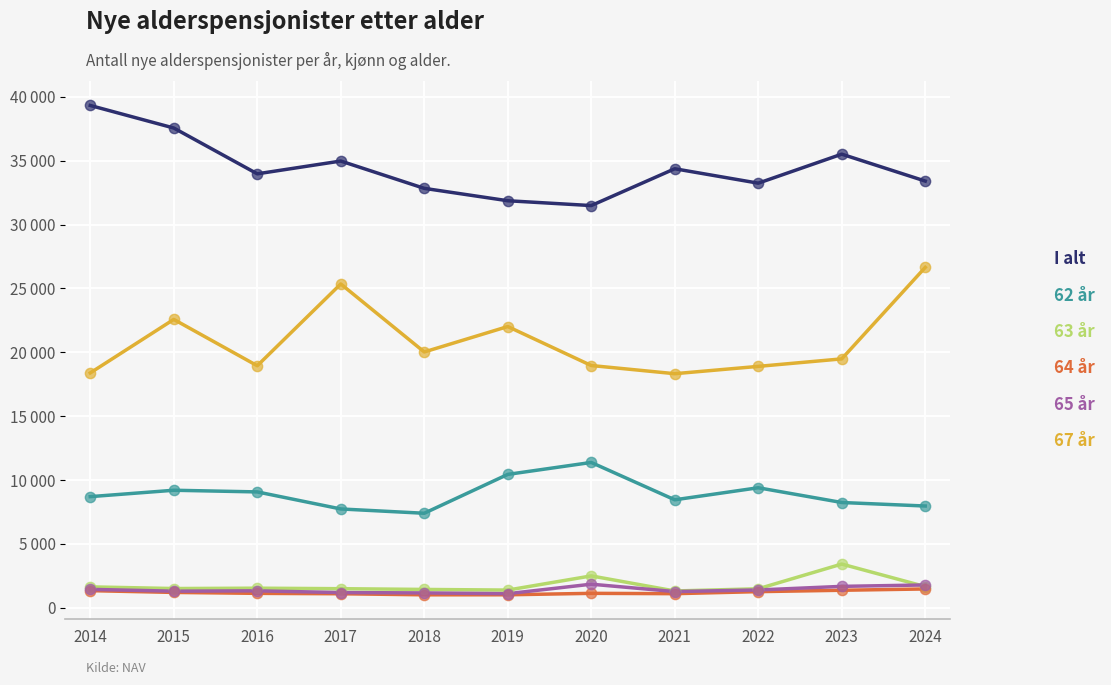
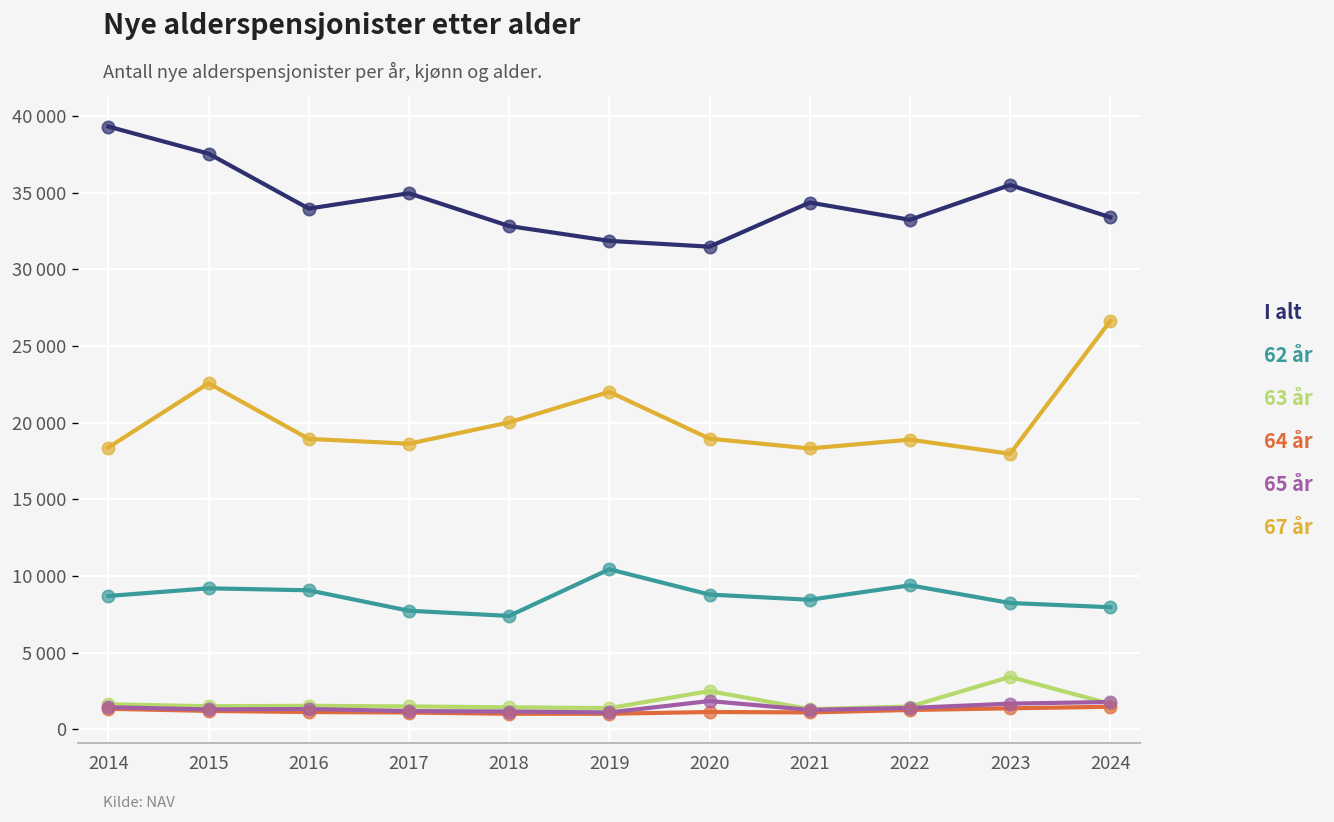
67 år, 2017: 25400 -> 18600
62 år, 2020: 11400 -> 8800
67 år, 2023: 19500 -> 18000
